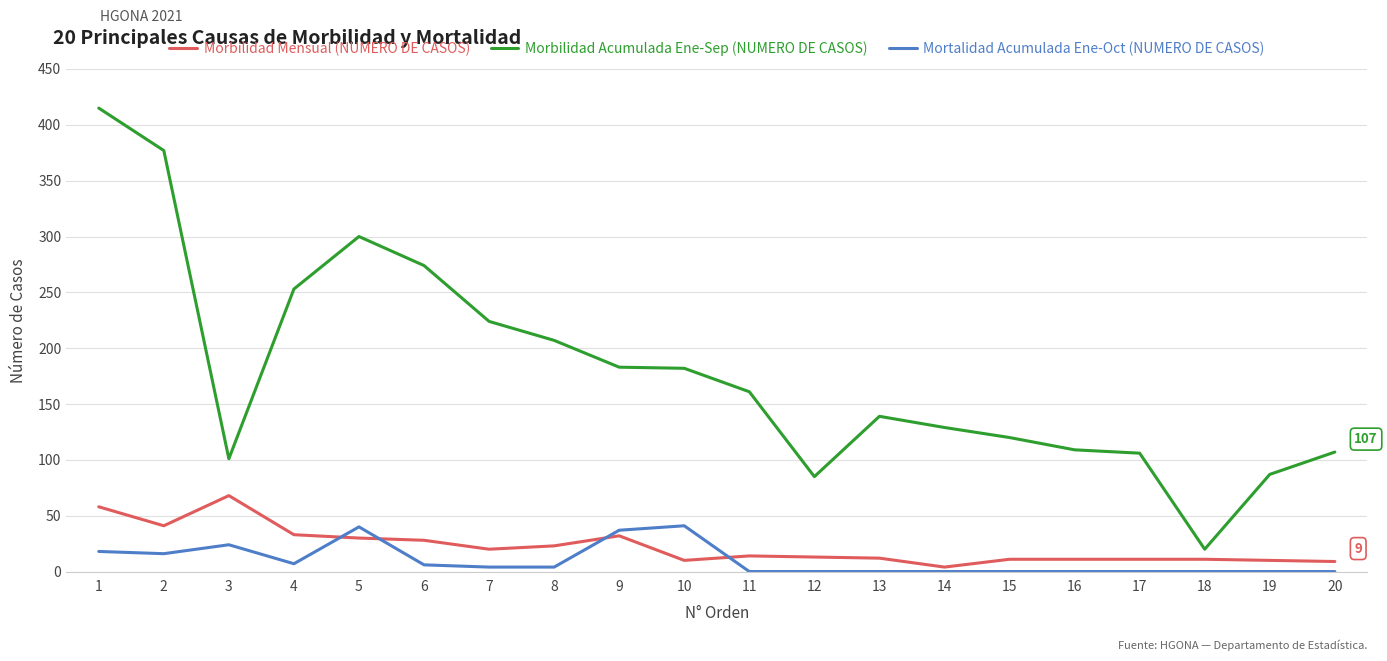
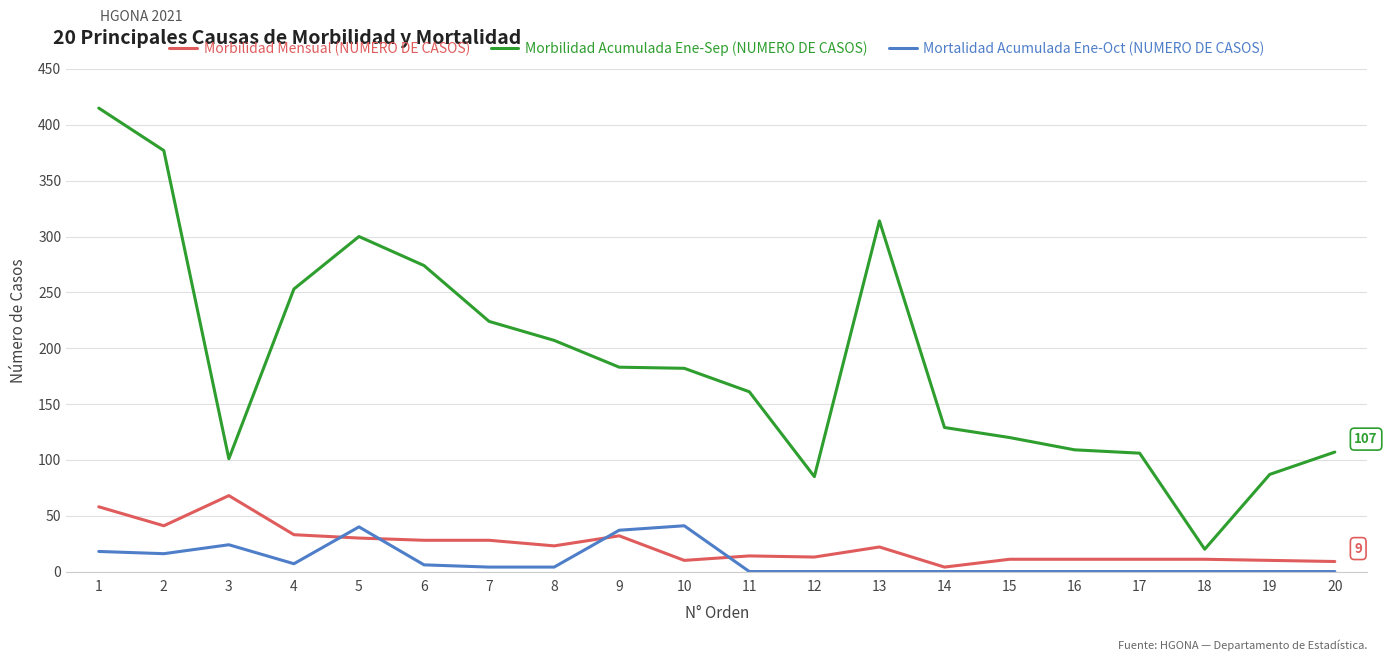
Morbilidad Mensual (NUMERO DE CASOS), 7: 20 -> 28
Morbilidad Mensual (NUMERO DE CASOS), 13: 12 -> 22
Morbilidad Acumulada Ene-Sep (NUMERO DE CASOS), 13: 139 -> 314
